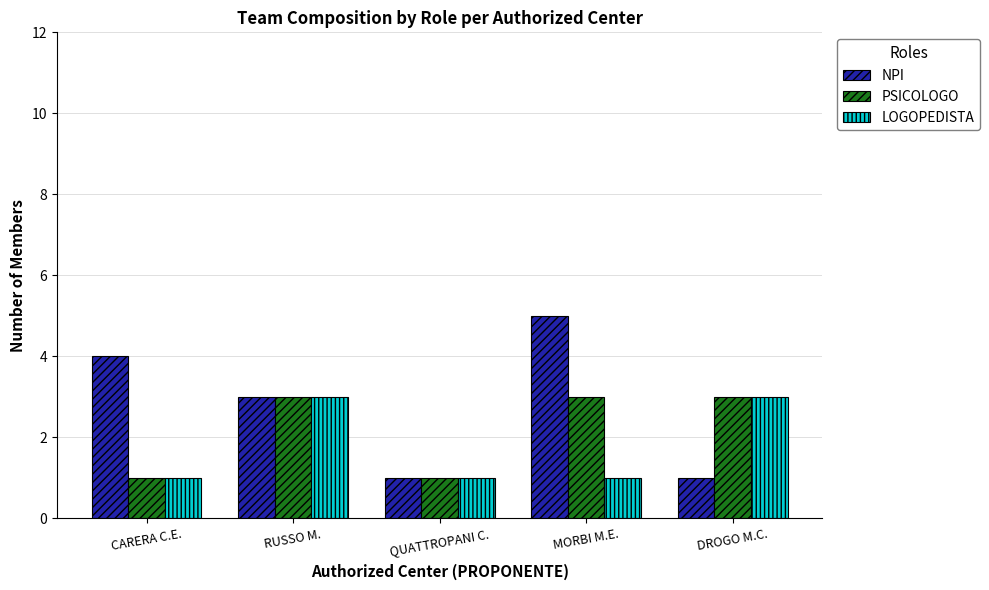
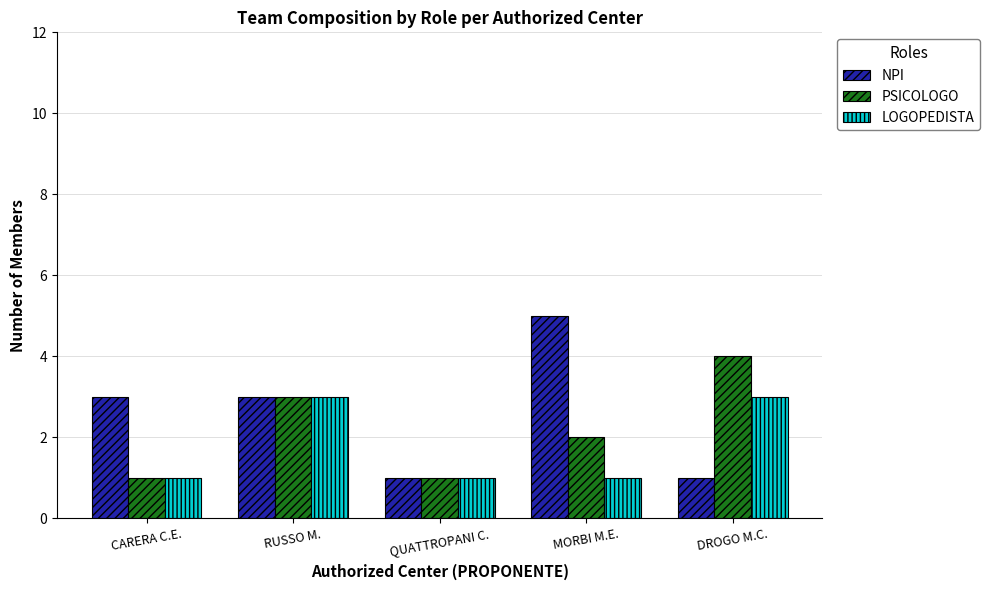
NPI, CARERA C.E.: 4 -> 3
PSICOLOGO, MORBI M.E.: 3 -> 2
PSICOLOGO, DROGO M.C.: 3 -> 4
